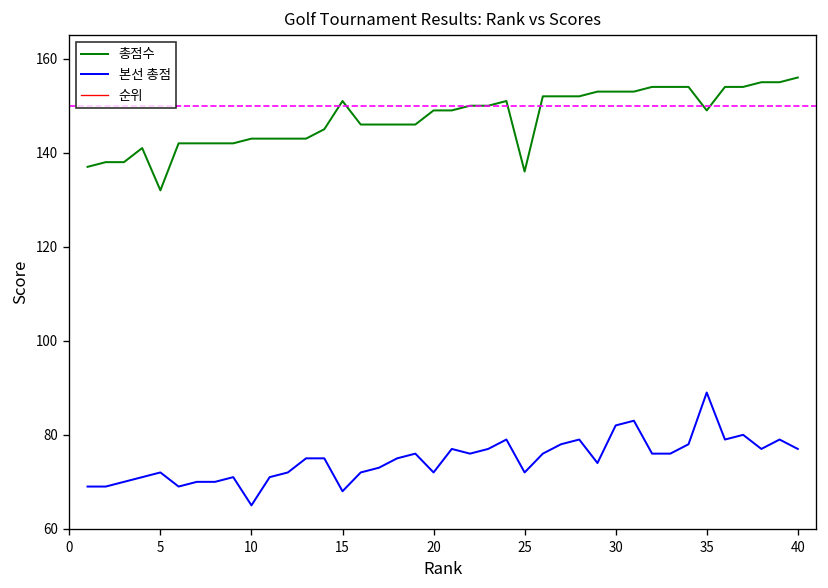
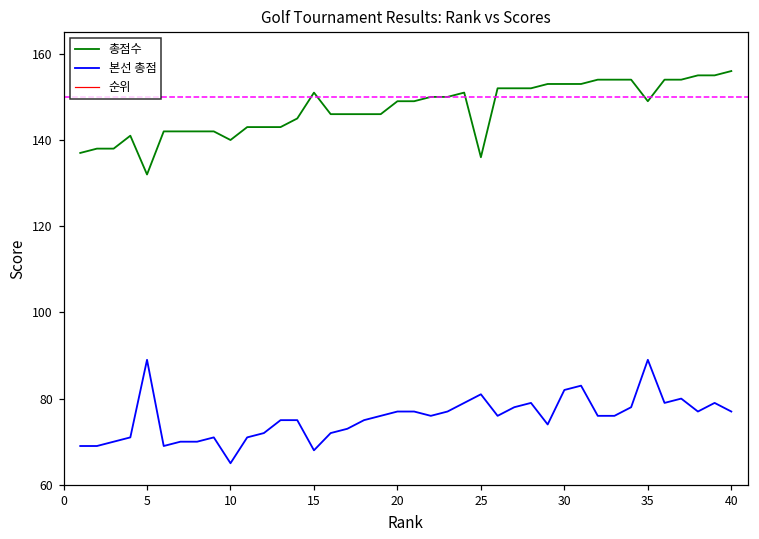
본선 총점, 5: 72 -> 89
총점수, 10: 143 -> 140
본선 총점, 20: 72 -> 77
본선 총점, 25: 72 -> 81
